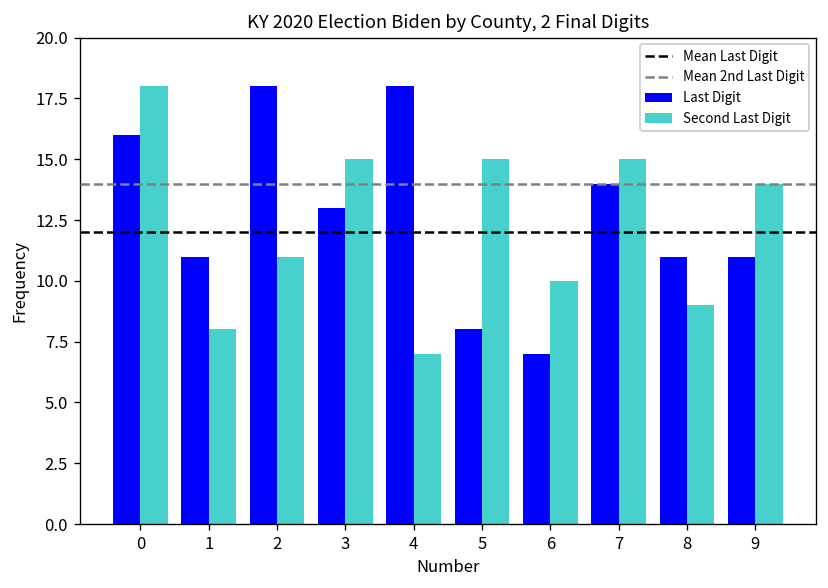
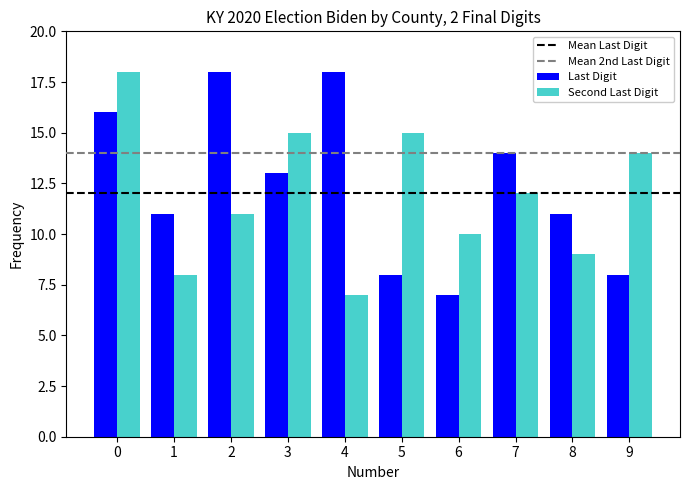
Second Last Digit, 7: 15 -> 12
Last Digit, 9: 11 -> 8
